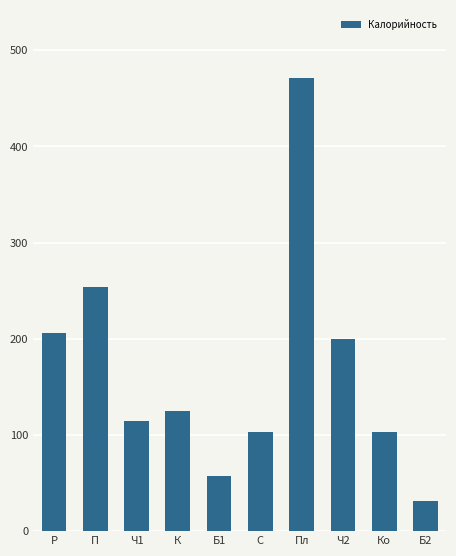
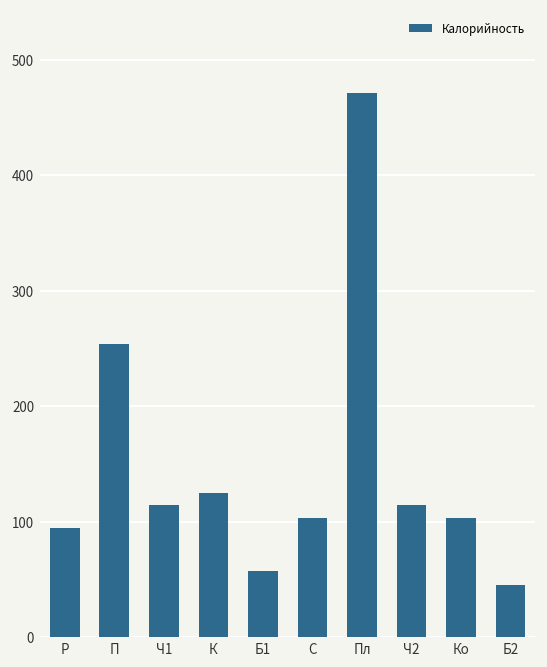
P: 210 -> 90
Ч2: 200 -> 110
Б2: 30 -> 50
